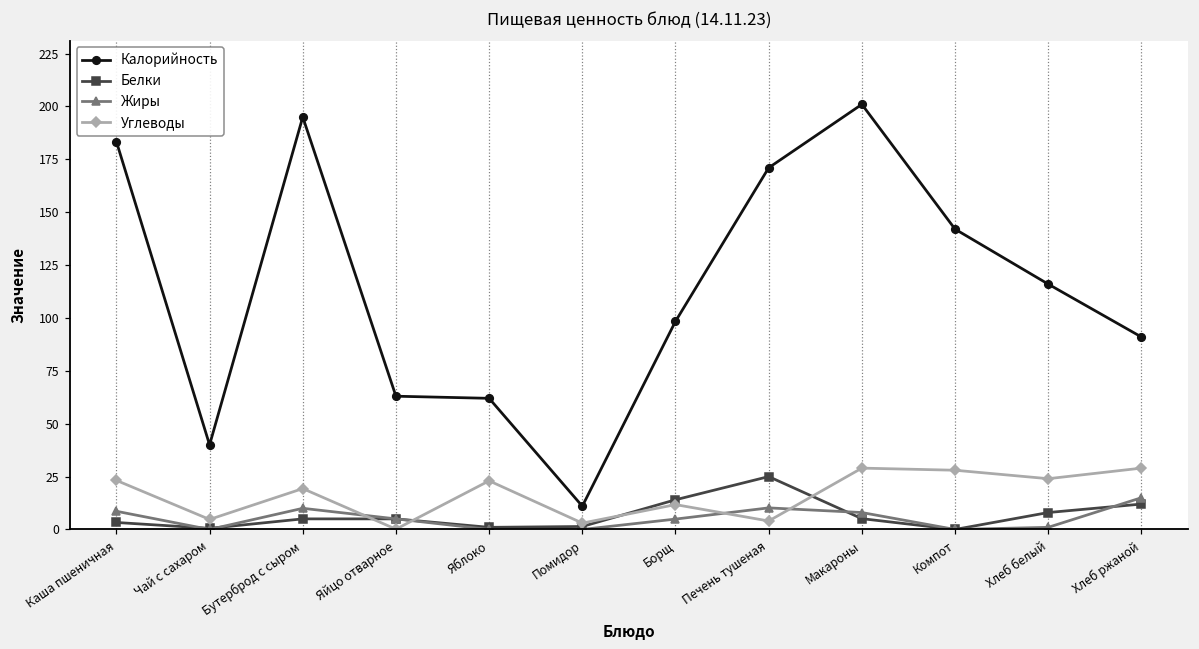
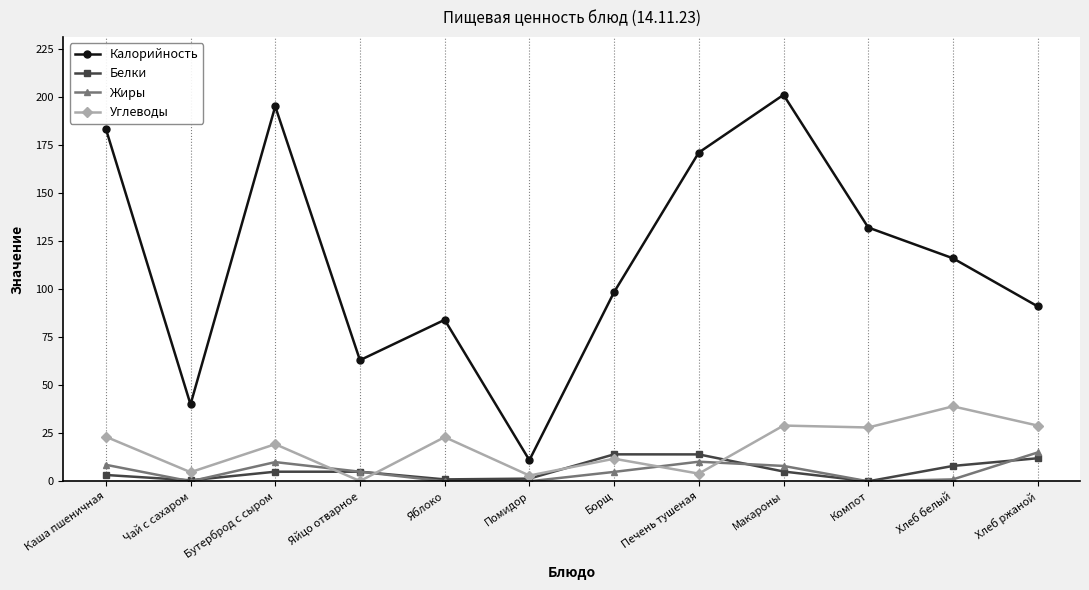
Калорийность, Яблоко: 62 -> 84
Белки, Печень тушеная: 25 -> 14
Калорийность, Компот: 142 -> 132
Углеводы, Хлеб белый: 24 -> 39
